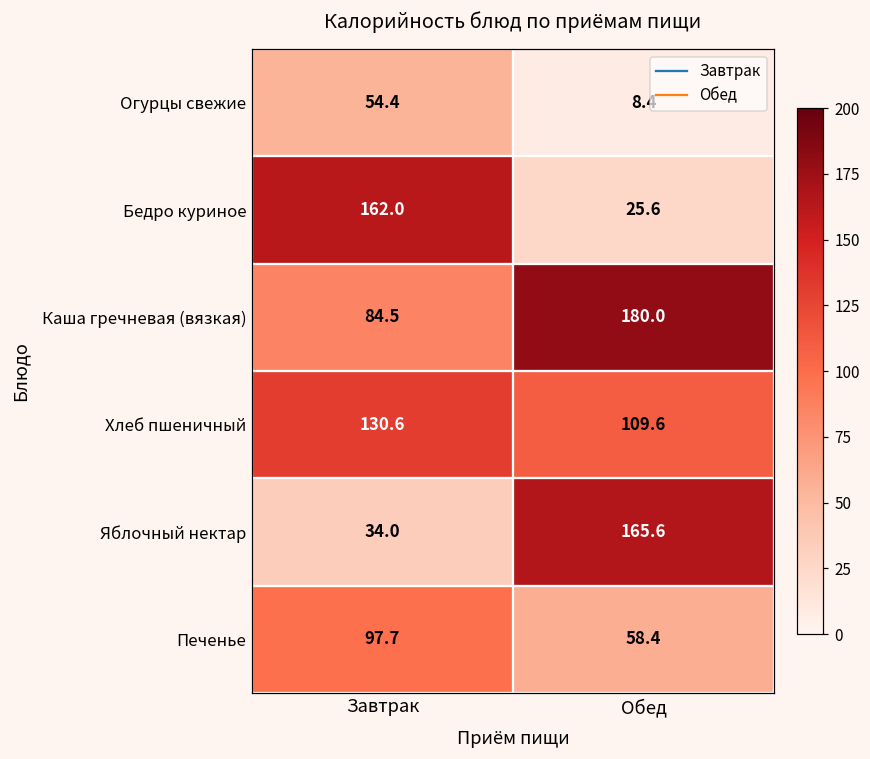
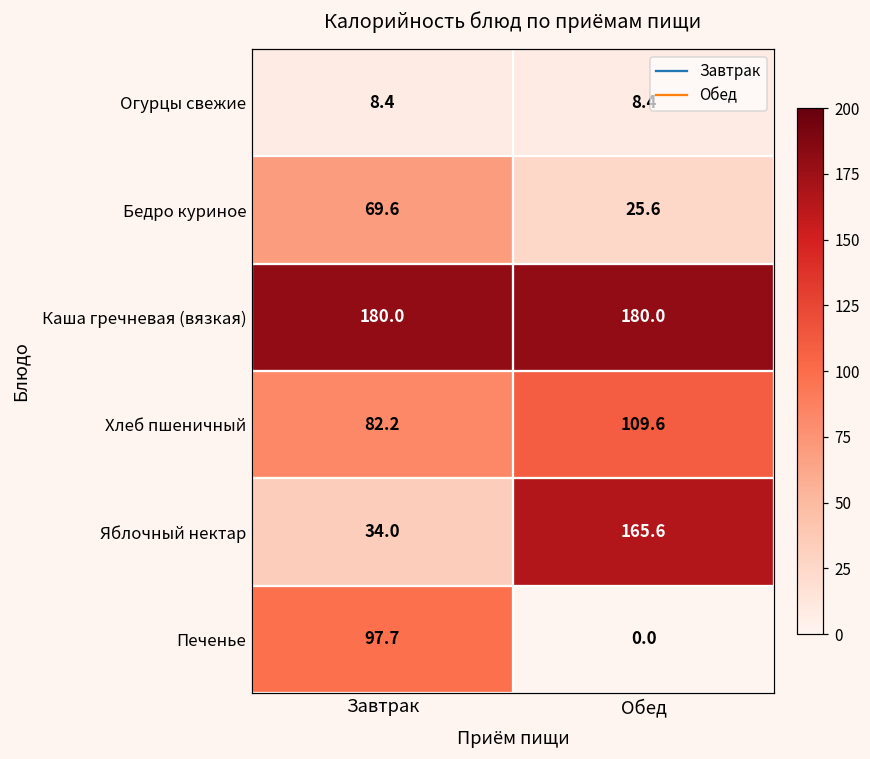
Огурцы свежие, Завтрак: 54.4 -> 8.4
Бедро куриное, Завтрак: 162.0 -> 69.6
Каша гречневая (вязкая), Завтрак: 84.5 -> 180.0
Хлеб пшеничный, Завтрак: 130.6 -> 82.2
Печенье, Обед: 58.4 -> 0.0
